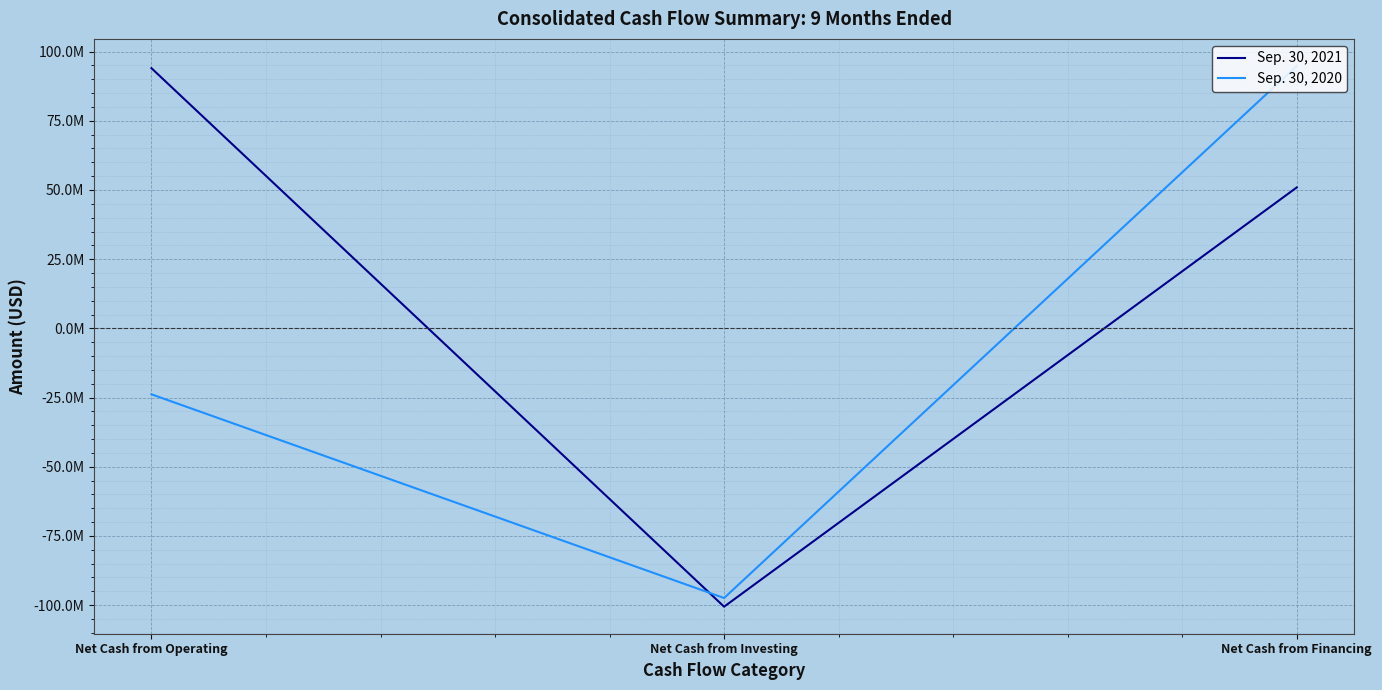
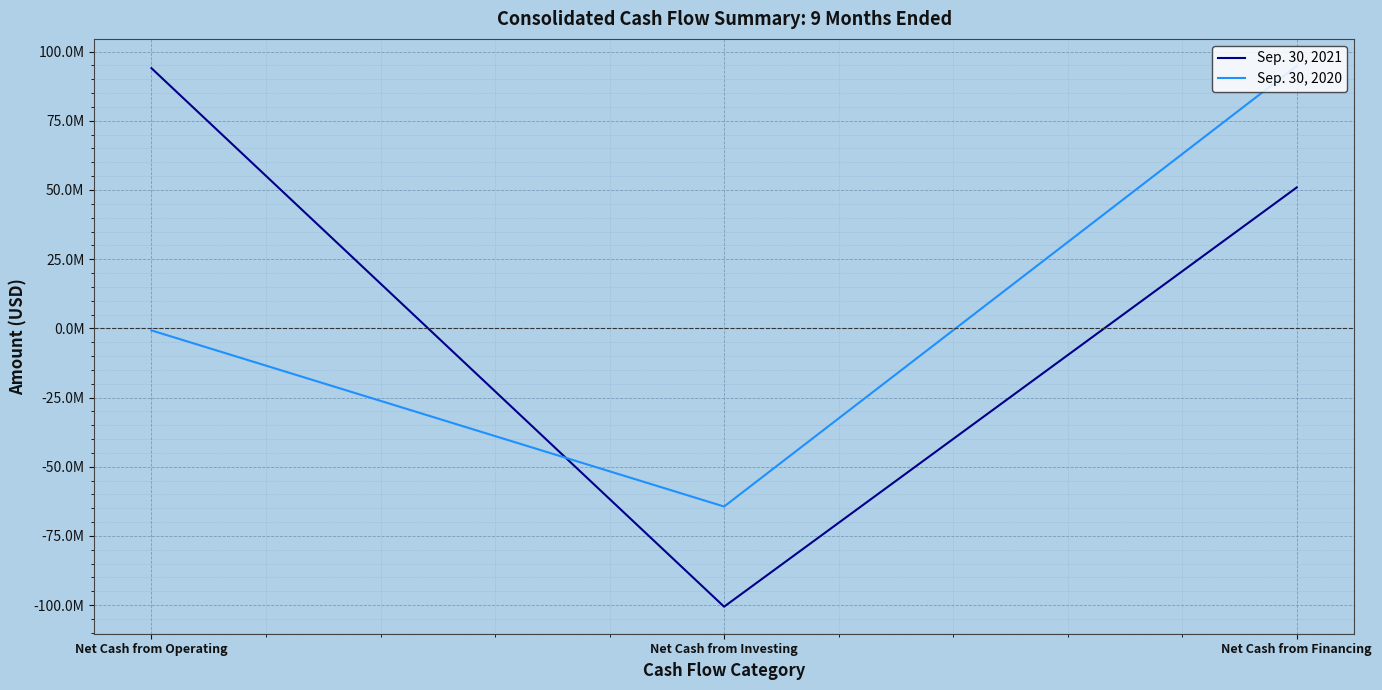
Sep. 30, 2020, Net Cash from Operating: -24000000 -> -1000000
Sep. 30, 2020, Net Cash from Investing: -97000000 -> -64000000
